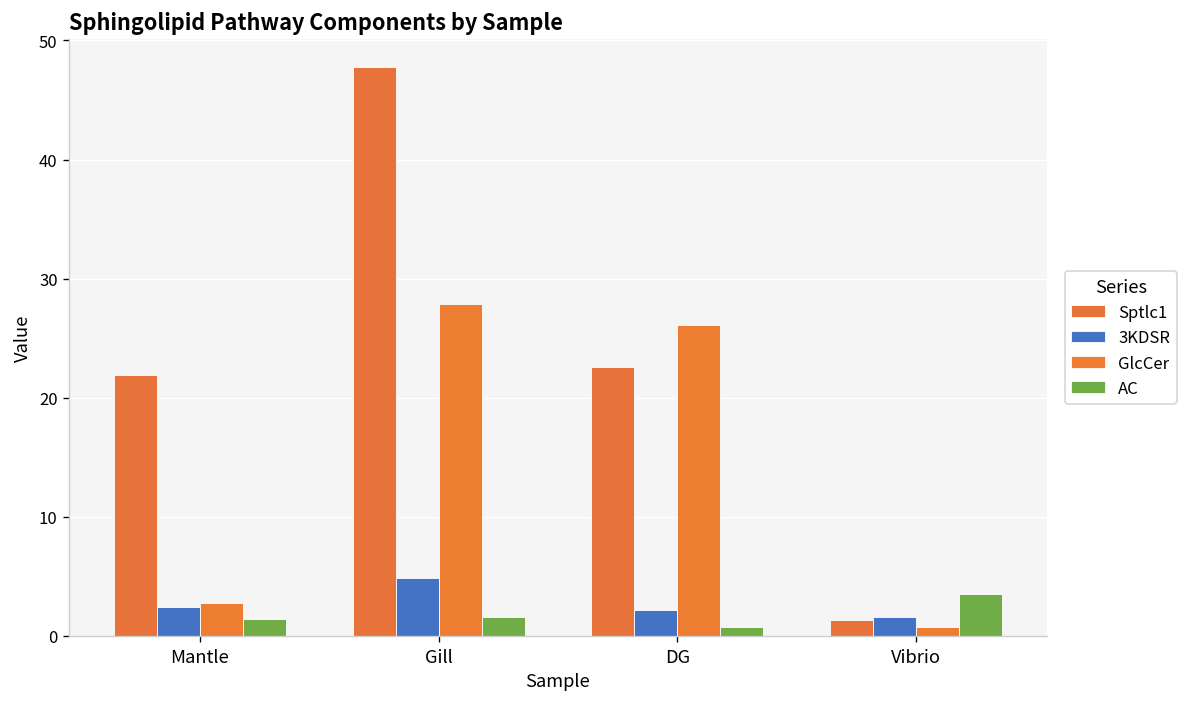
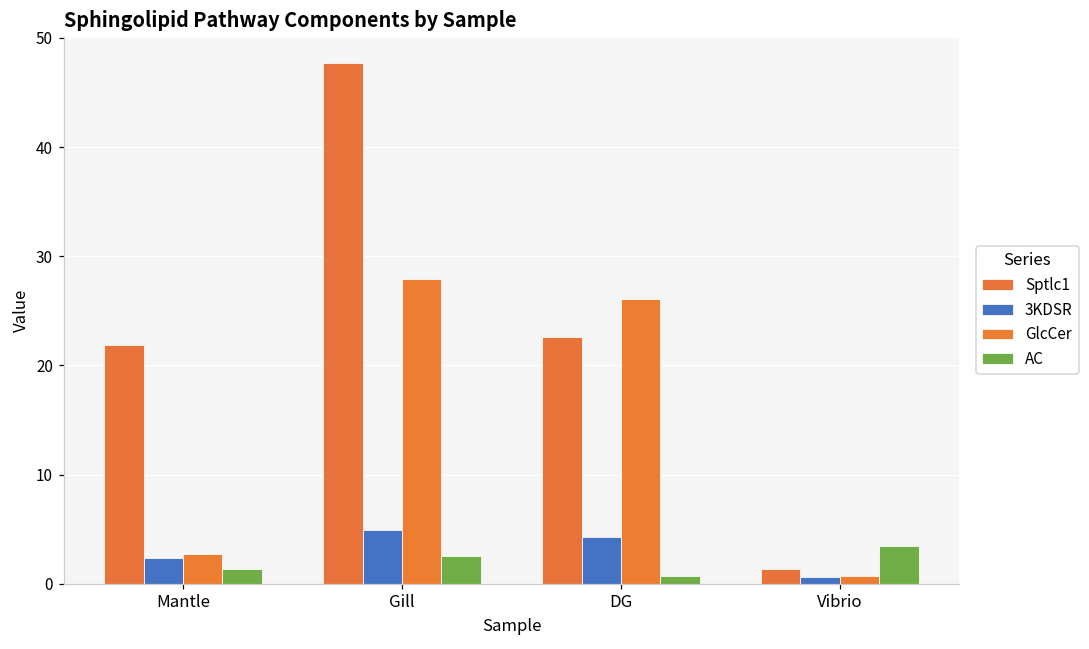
AC, Gill: 2 -> 3
3KDSR, DG: 2 -> 4
3KDSR, Vibrio: 2 -> 1
